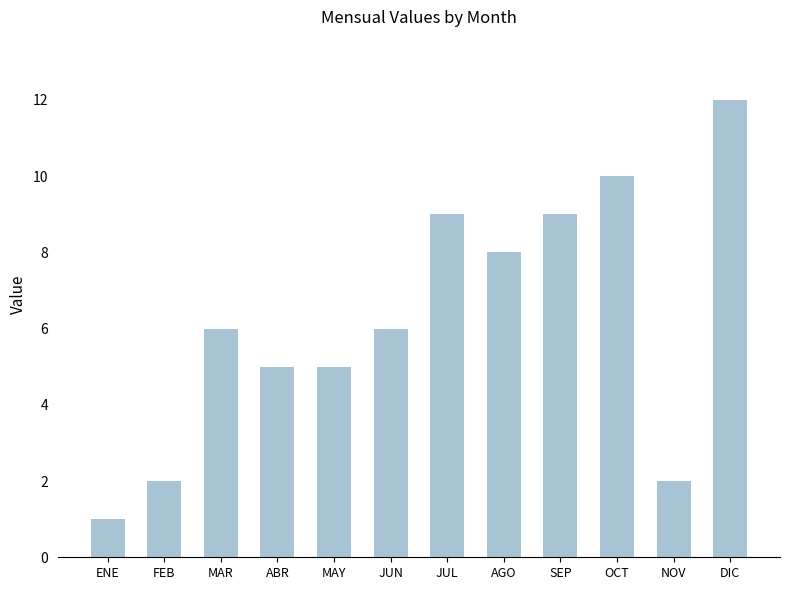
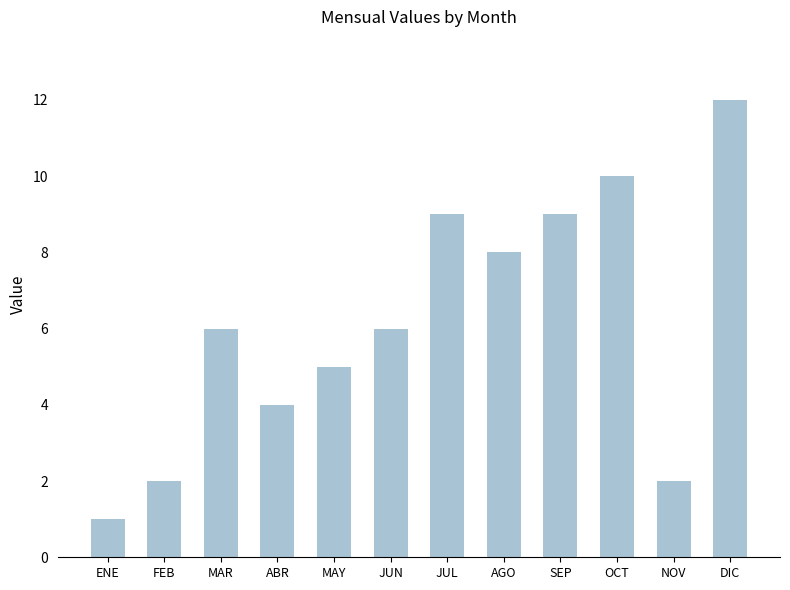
ABR: 5 -> 4
